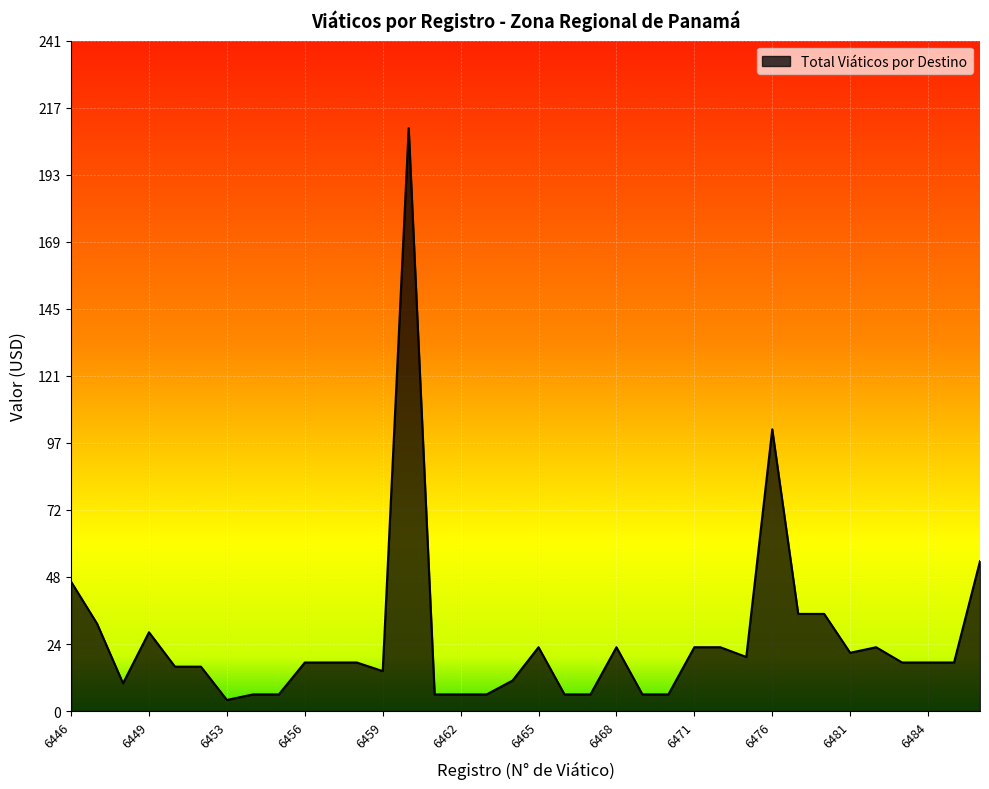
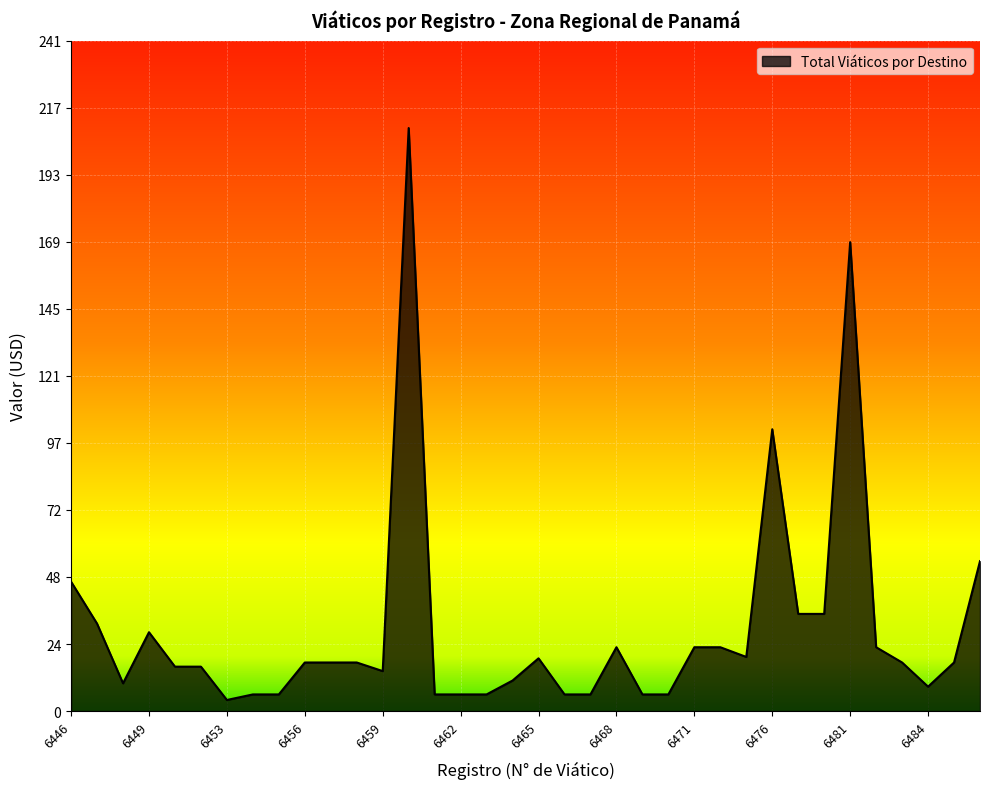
6465: 23 -> 19
6481: 21 -> 169
6484: 18 -> 9
